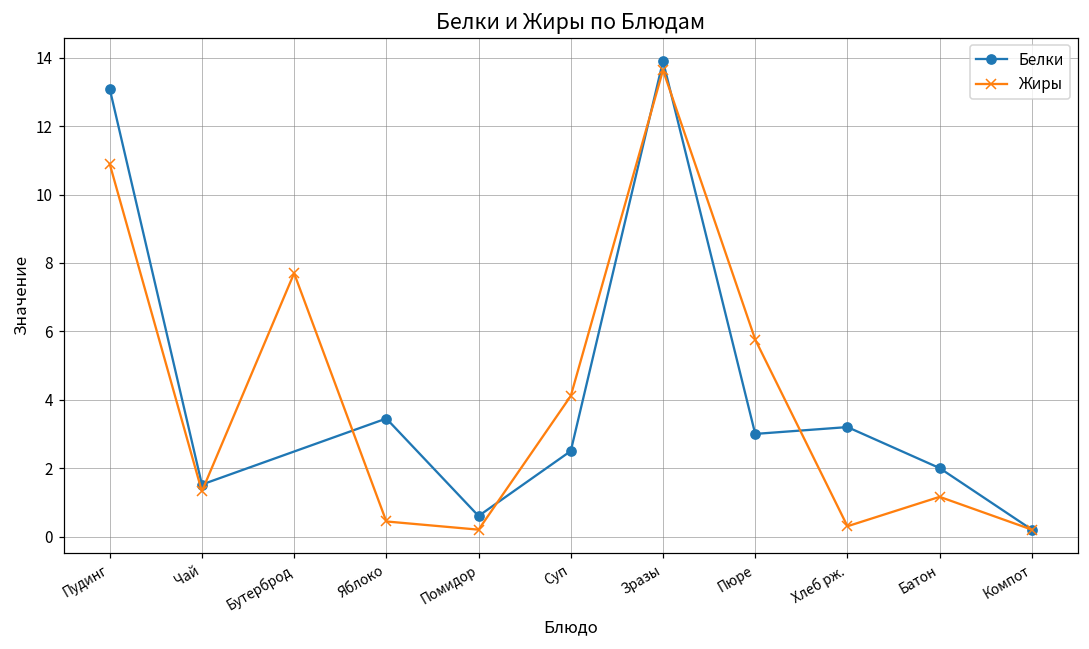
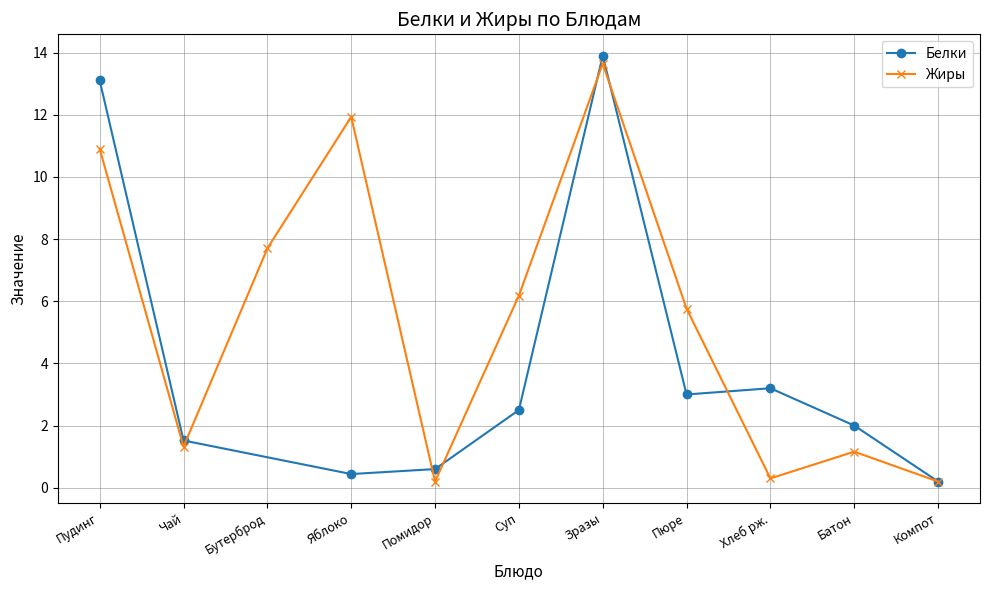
Белки, Яблоко: 3.5 -> 0.4
Жиры, Яблоко: 0.4 -> 11.9
Жиры, Суп: 4.1 -> 6.2
